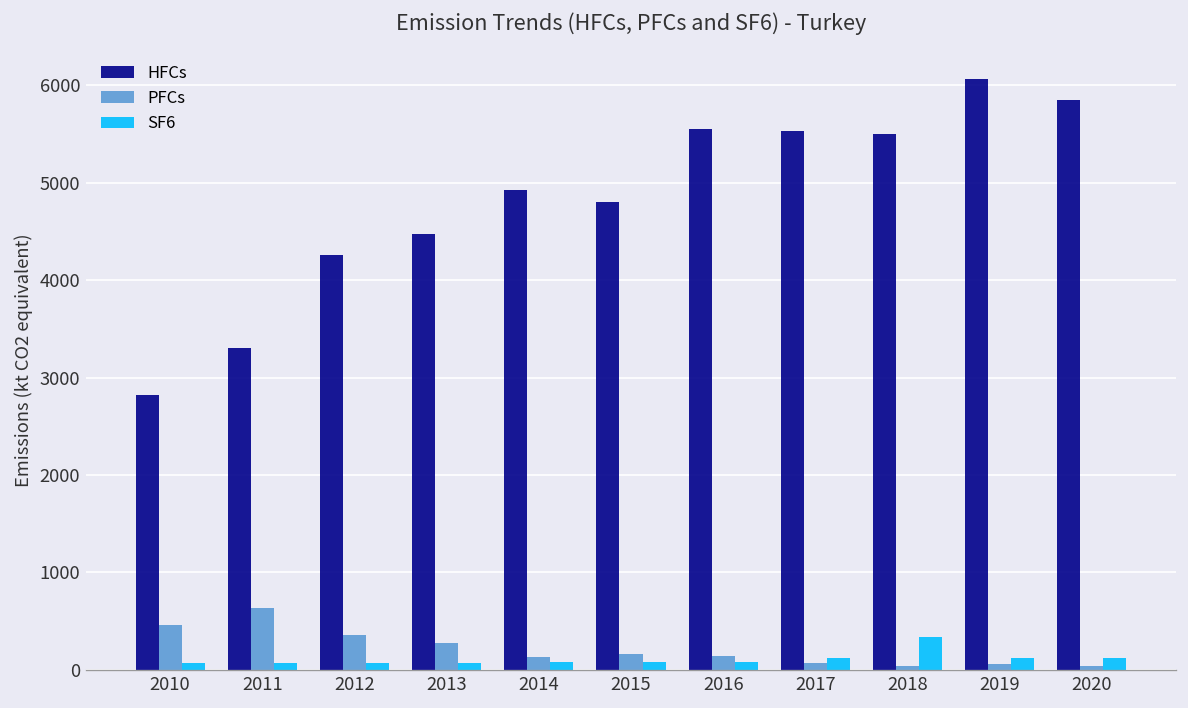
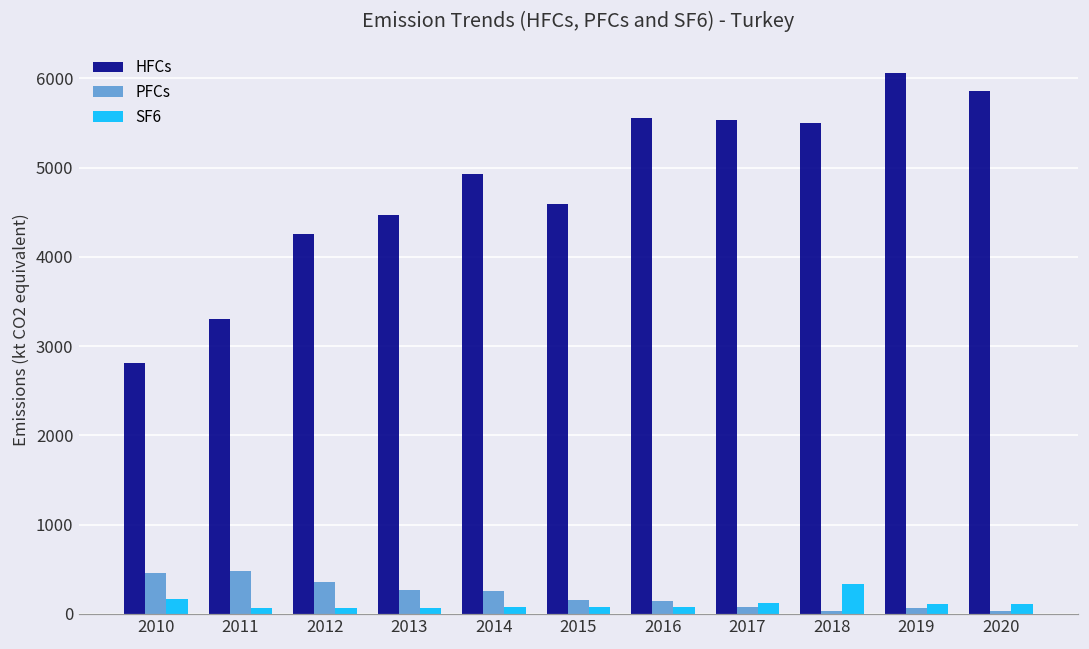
SF6, 2010: 100 -> 200
PFCs, 2011: 600 -> 500
PFCs, 2014: 100 -> 300
HFCs, 2015: 4800 -> 4600
